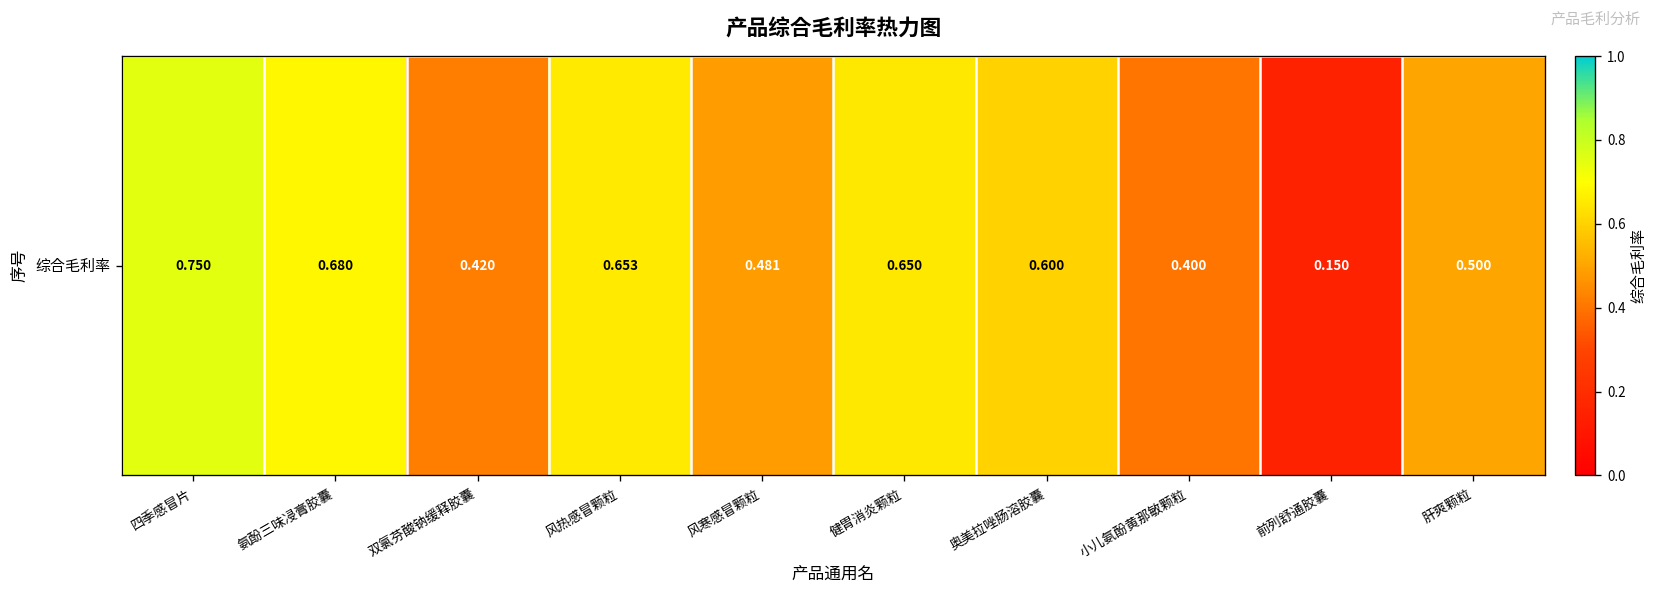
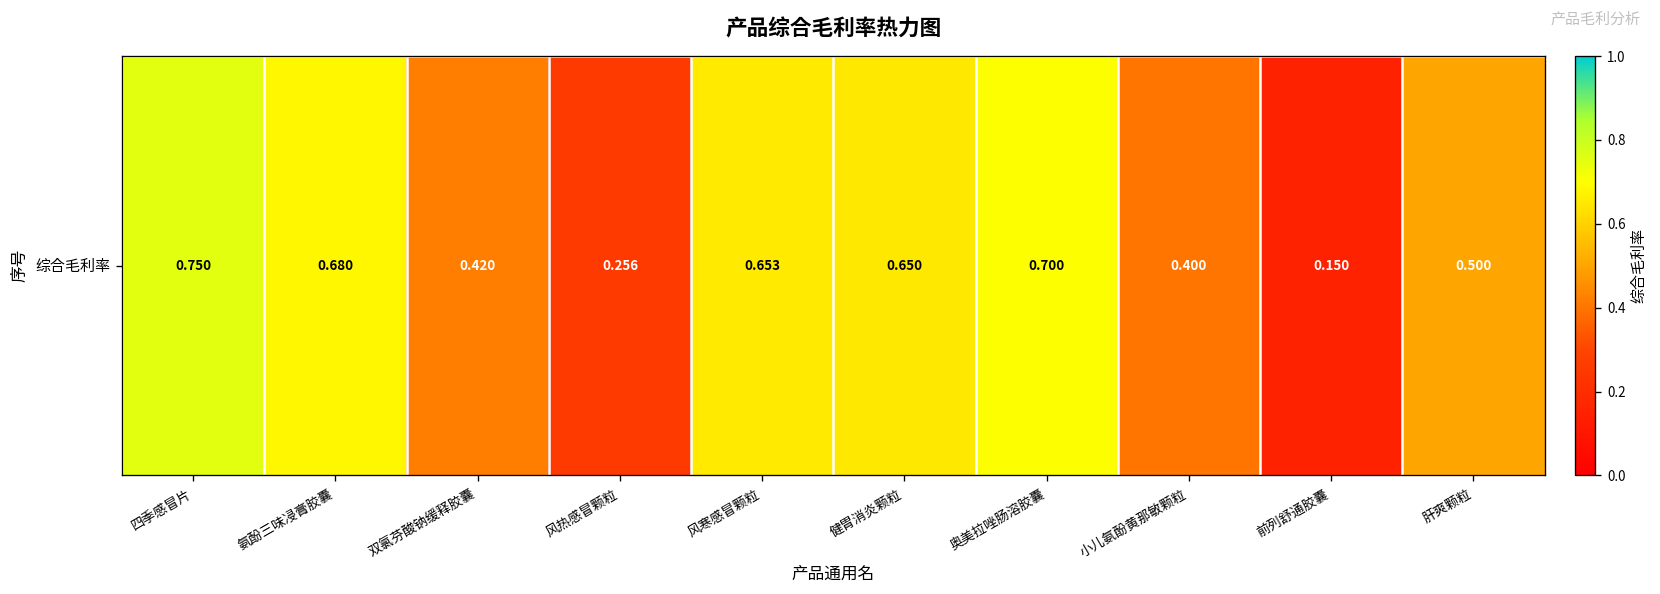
综合毛利率, 风热感冒颗粒: 0.653 -> 0.256
综合毛利率, 风寒感冒颗粒: 0.481 -> 0.653
综合毛利率, 奥美拉唑肠溶胶囊: 0.600 -> 0.700
